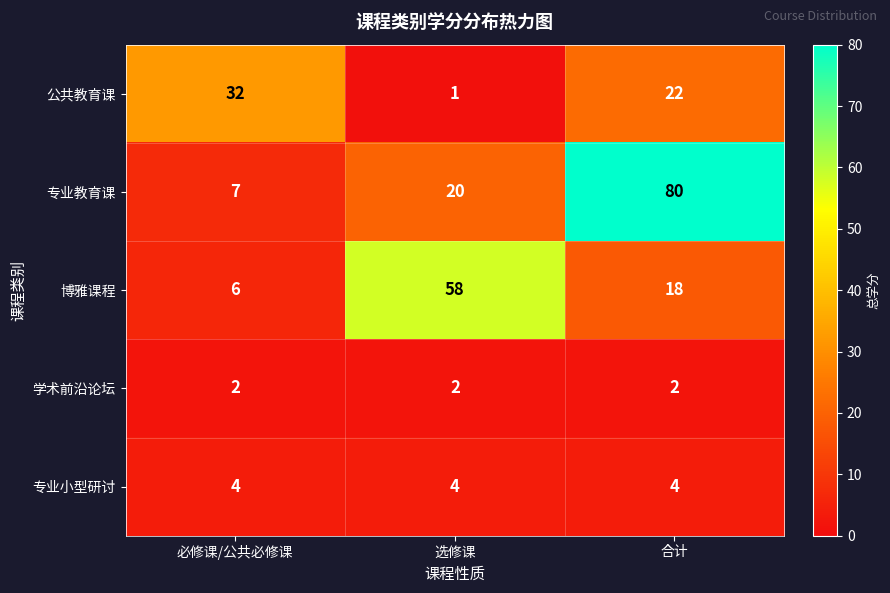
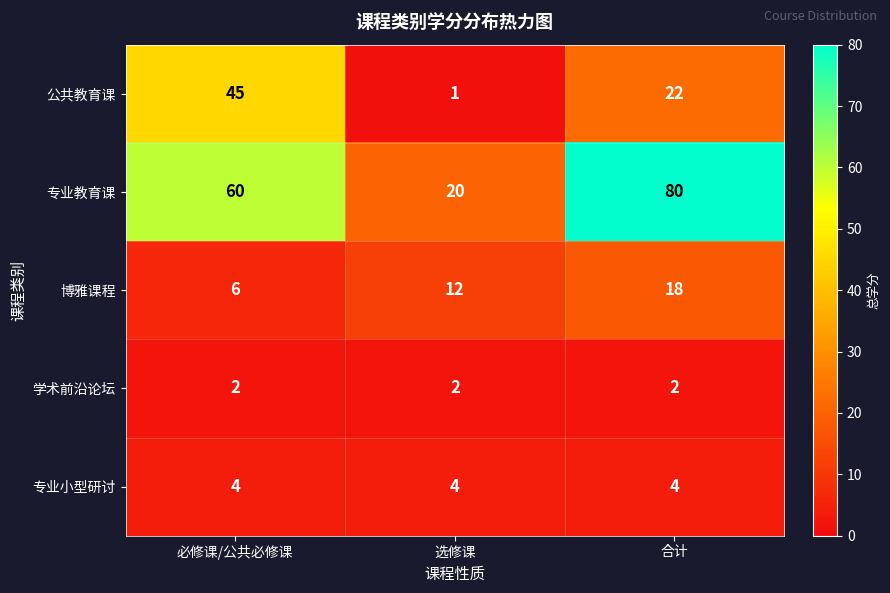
公共教育课, 必修课/公共必修课: 32 -> 45
专业教育课, 必修课/公共必修课: 7 -> 60
博雅课程, 选修课: 58 -> 12
